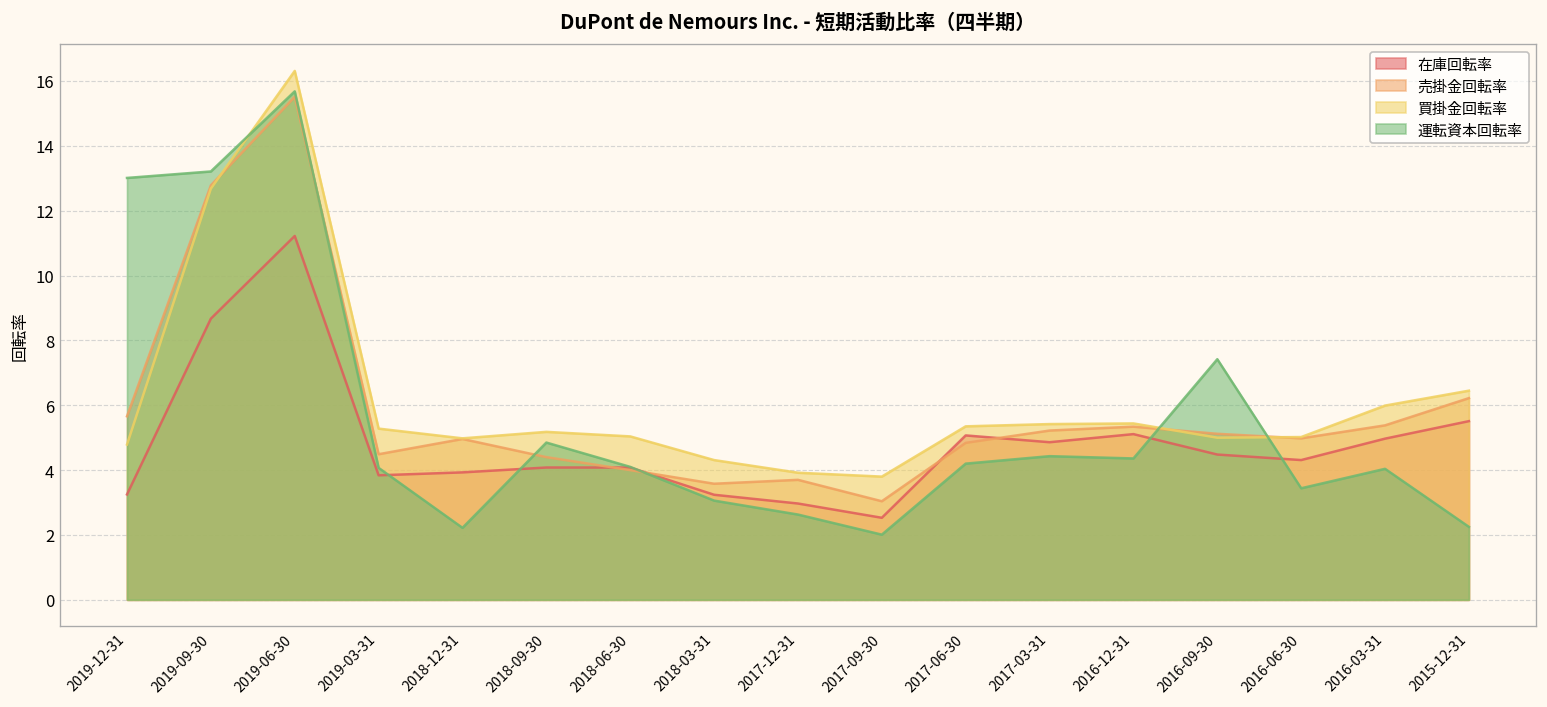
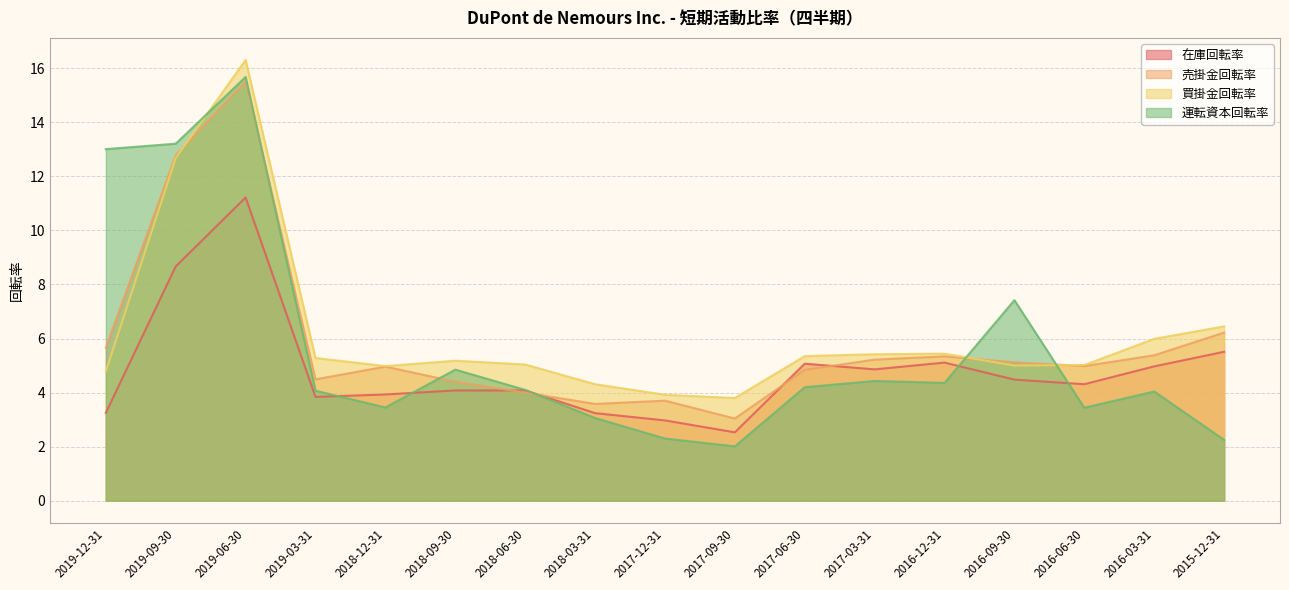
運転資本回転率, 2018-12-31: 2.2 -> 3.5
運転資本回転率, 2017-12-31: 2.6 -> 2.3
